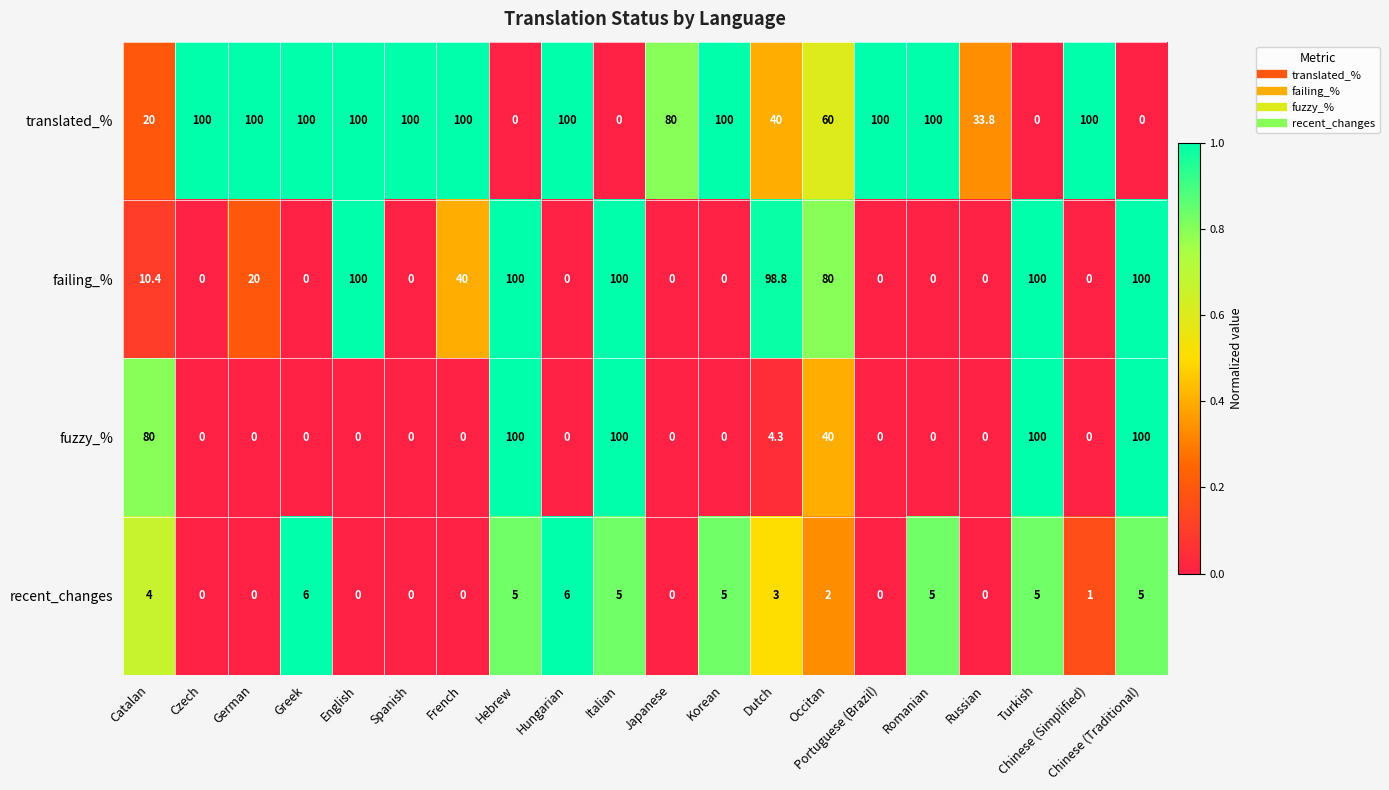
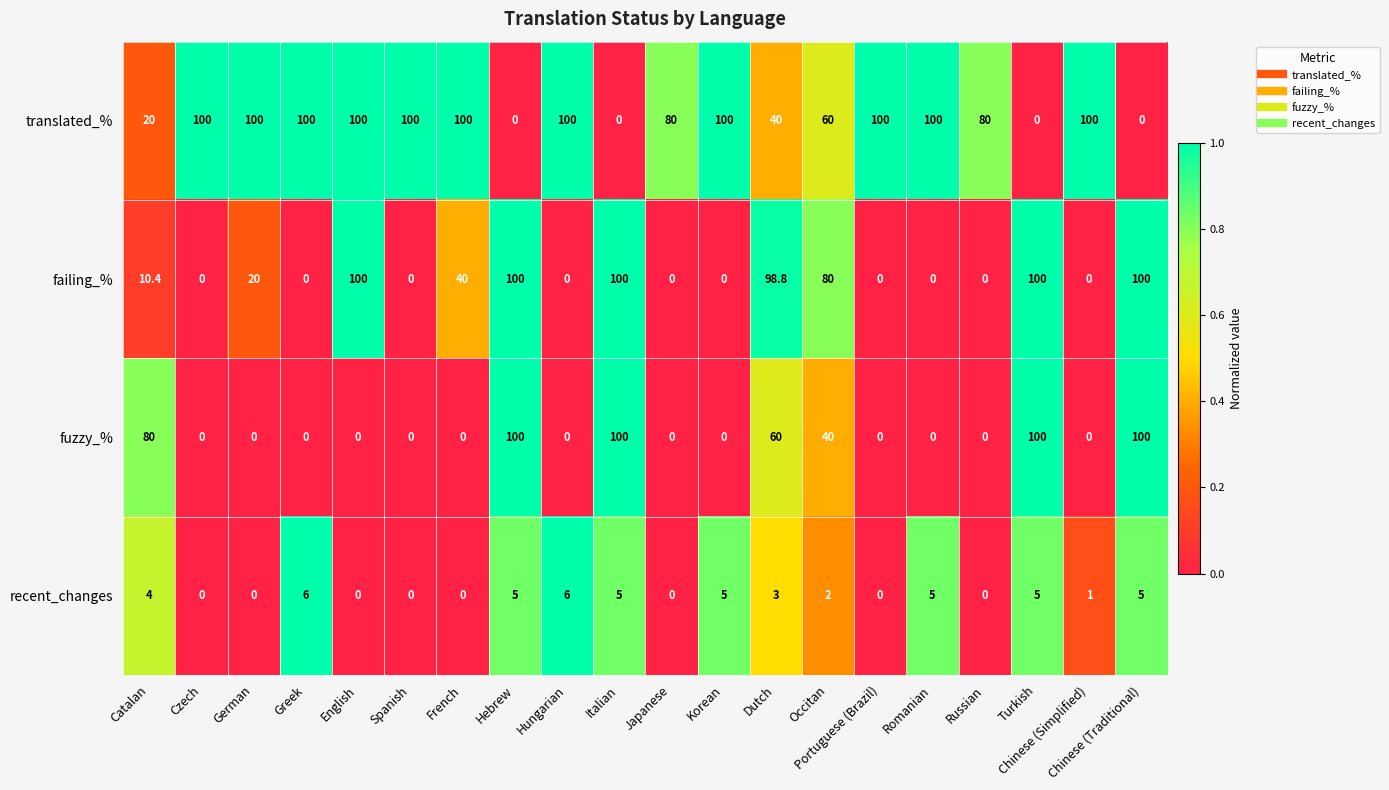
translated_%, Russian: 33.8 -> 80
fuzzy_%, Dutch: 4.3 -> 60
